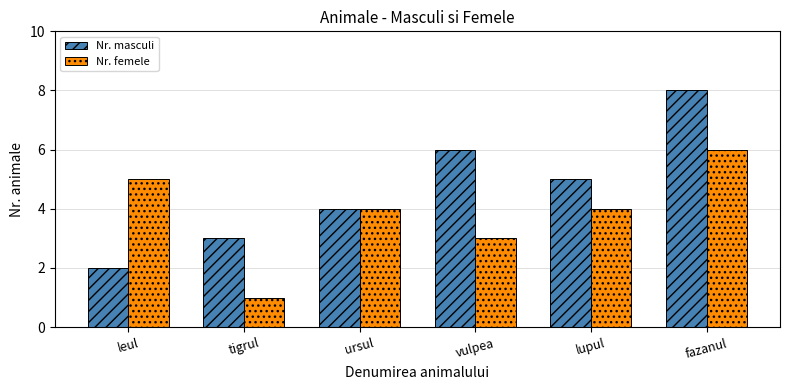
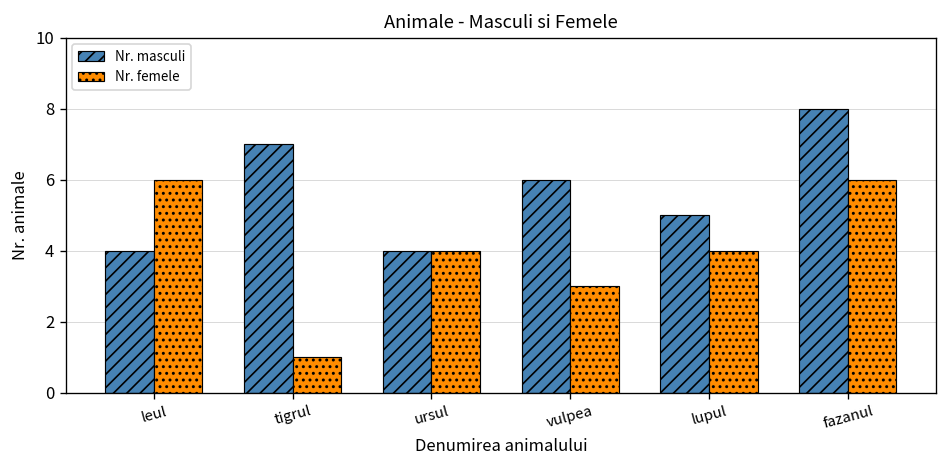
Nr. masculi, leul: 2 -> 4
Nr. femele, leul: 5 -> 6
Nr. masculi, tigrul: 3 -> 7
